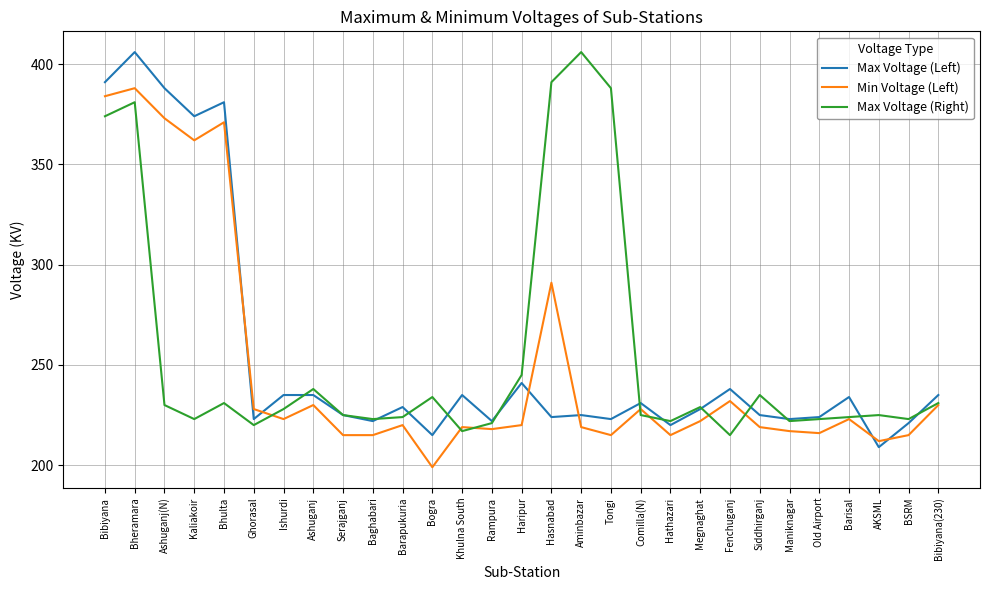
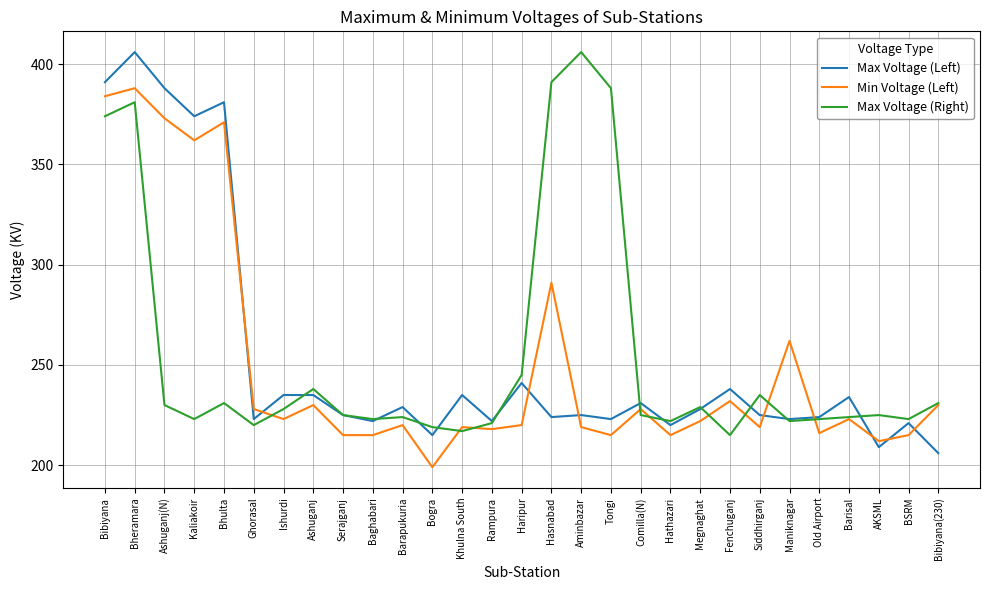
Max Voltage (Right), Bogra: 234 -> 219
Min Voltage (Left), Maniknagar: 217 -> 262
Max Voltage (Left), Bibiyana(230): 235 -> 206
